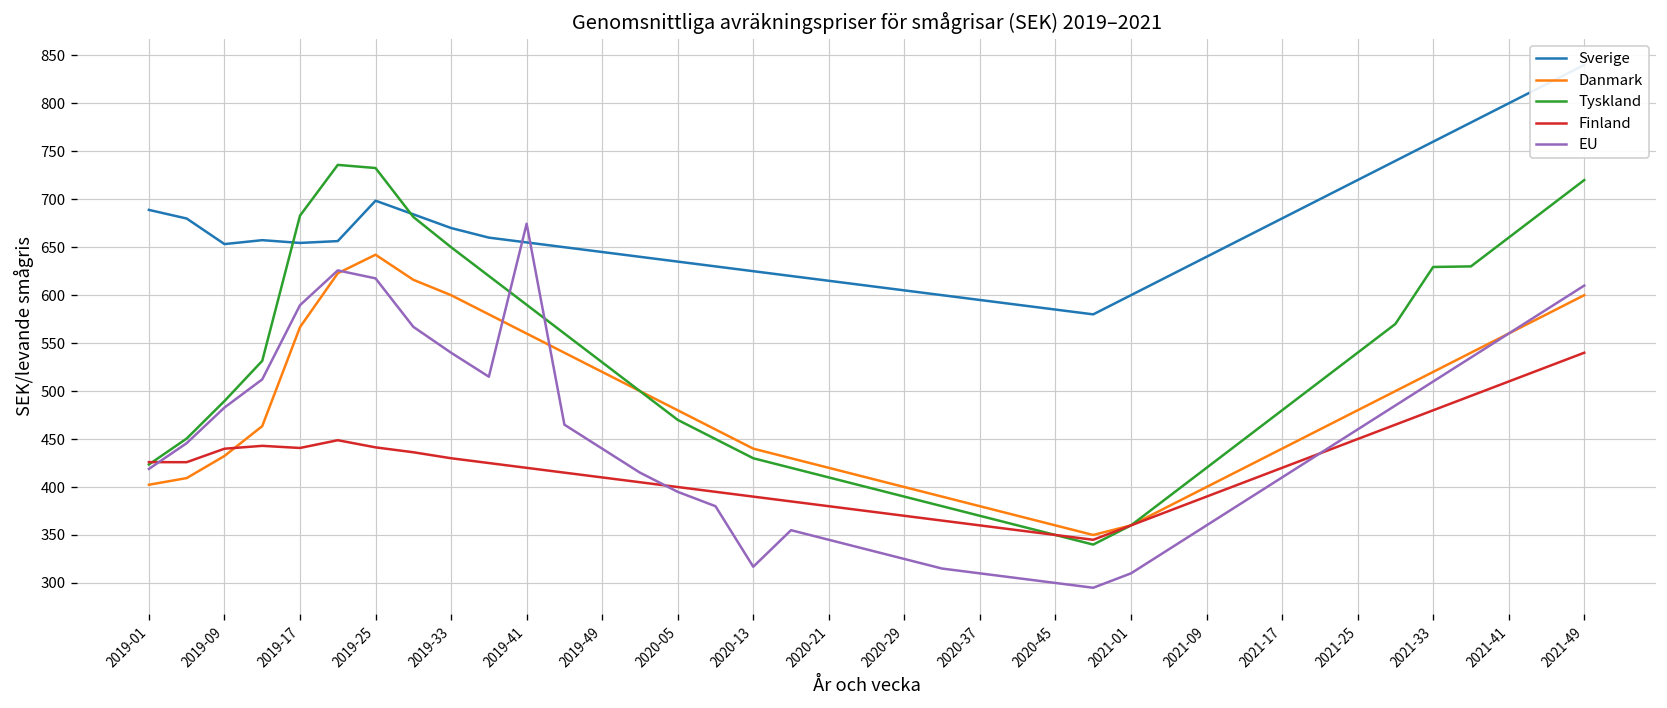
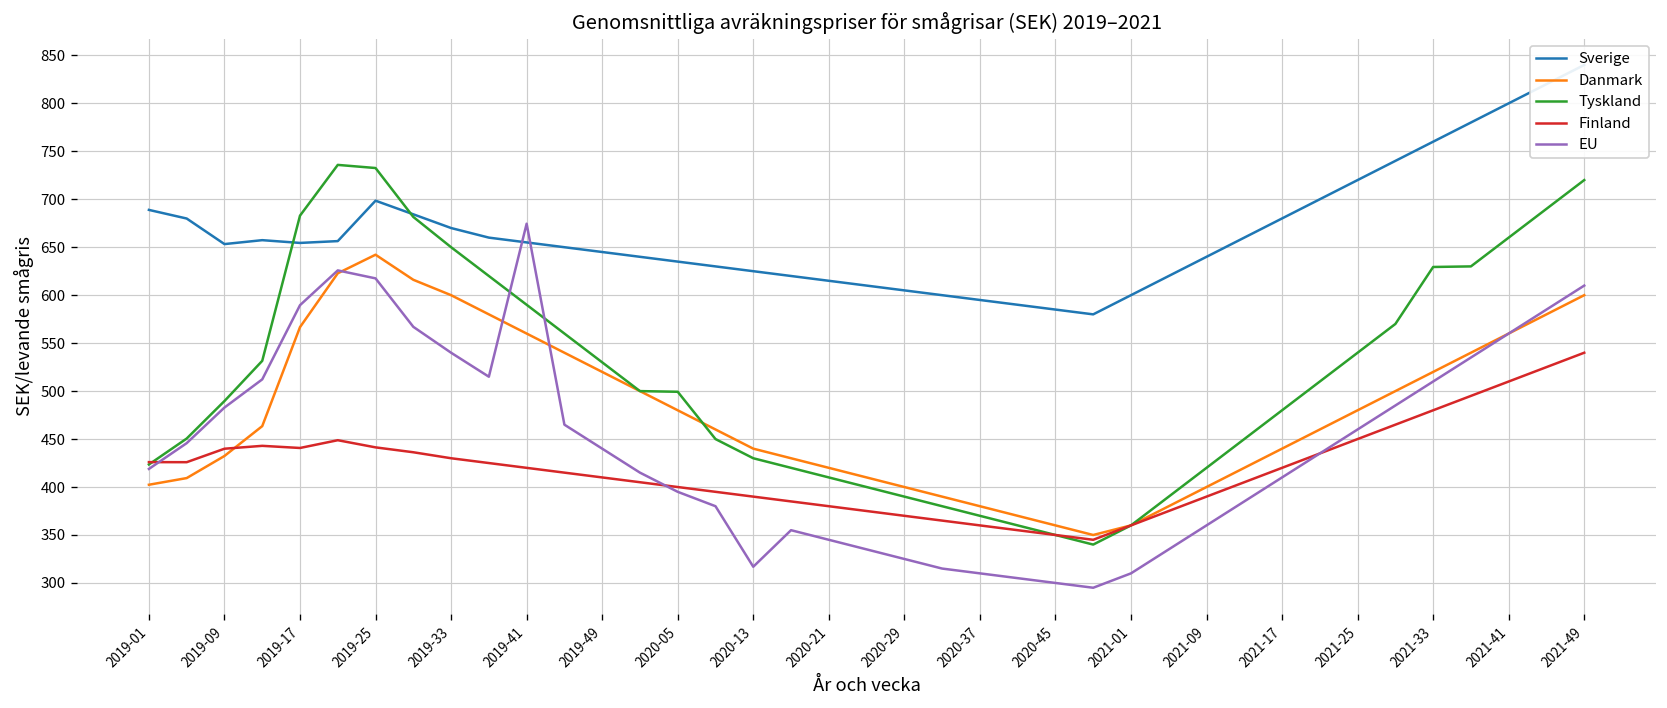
Tyskland, 2020-05: 470 -> 500
